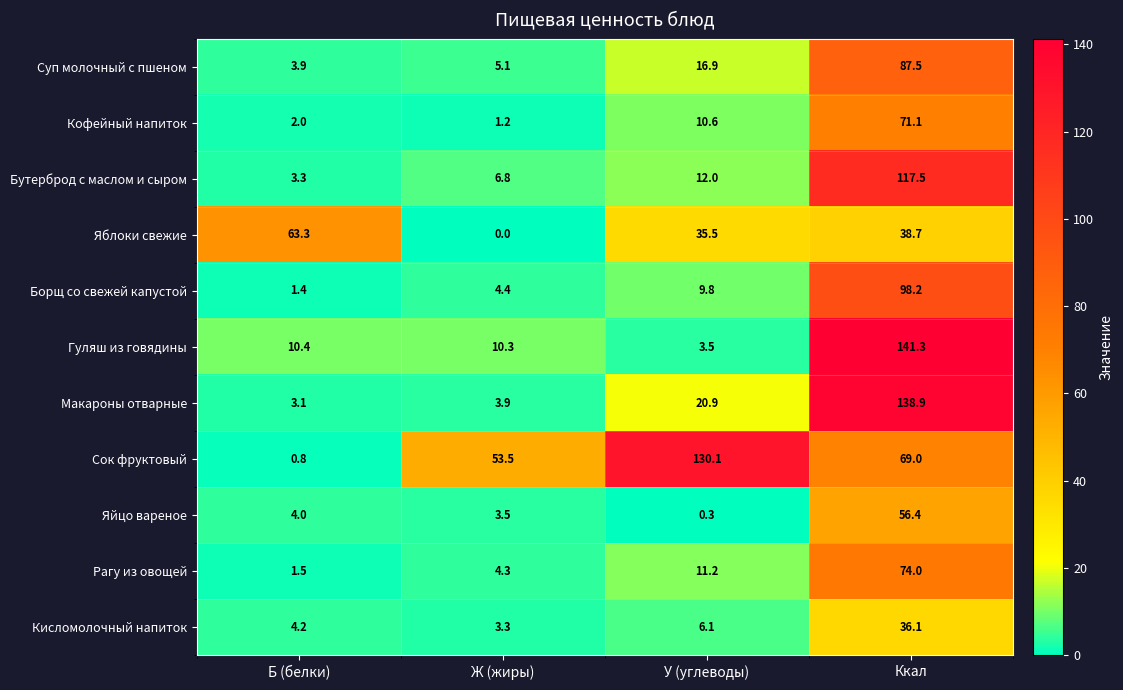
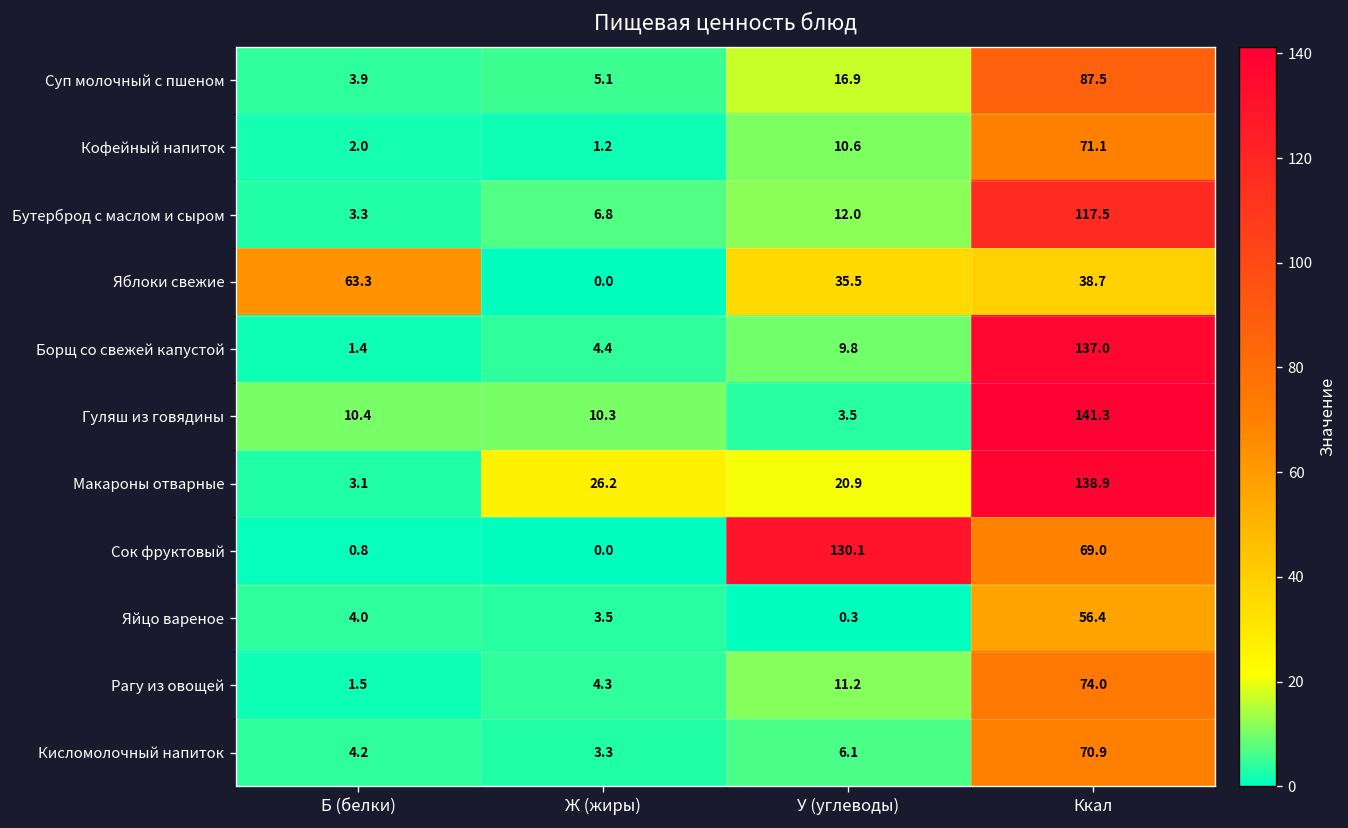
Борщ со свежей капустой, Ккал: 98.2 -> 137.0
Макароны отварные, Ж (жиры): 3.9 -> 26.2
Сок фруктовый, Ж (жиры): 53.5 -> 0.0
Кисломолочный напиток, Ккал: 36.1 -> 70.9
